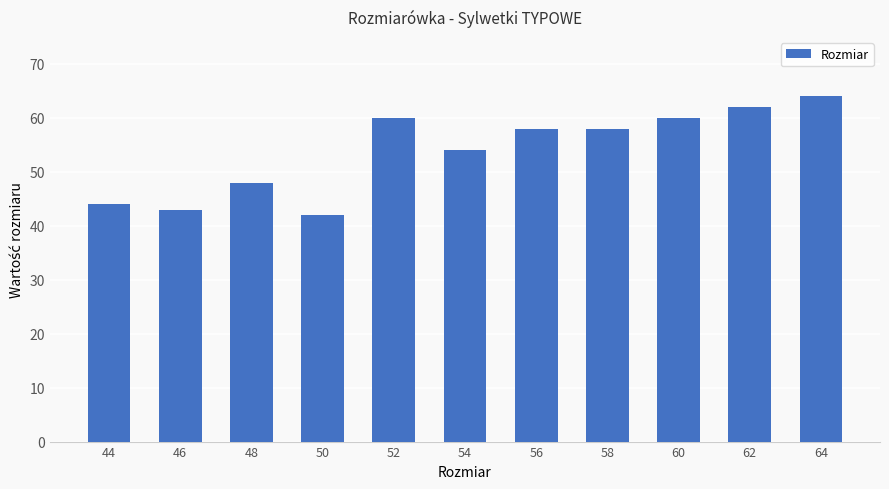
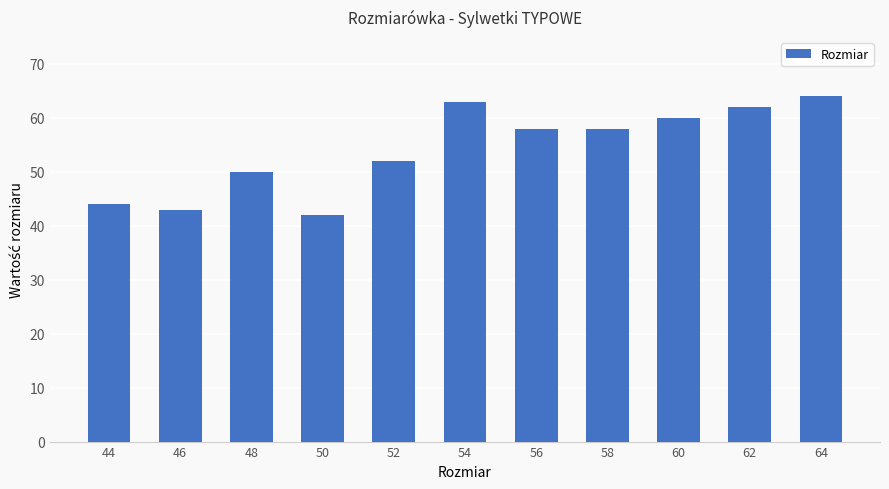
48: 48 -> 50
52: 60 -> 52
54: 54 -> 63
